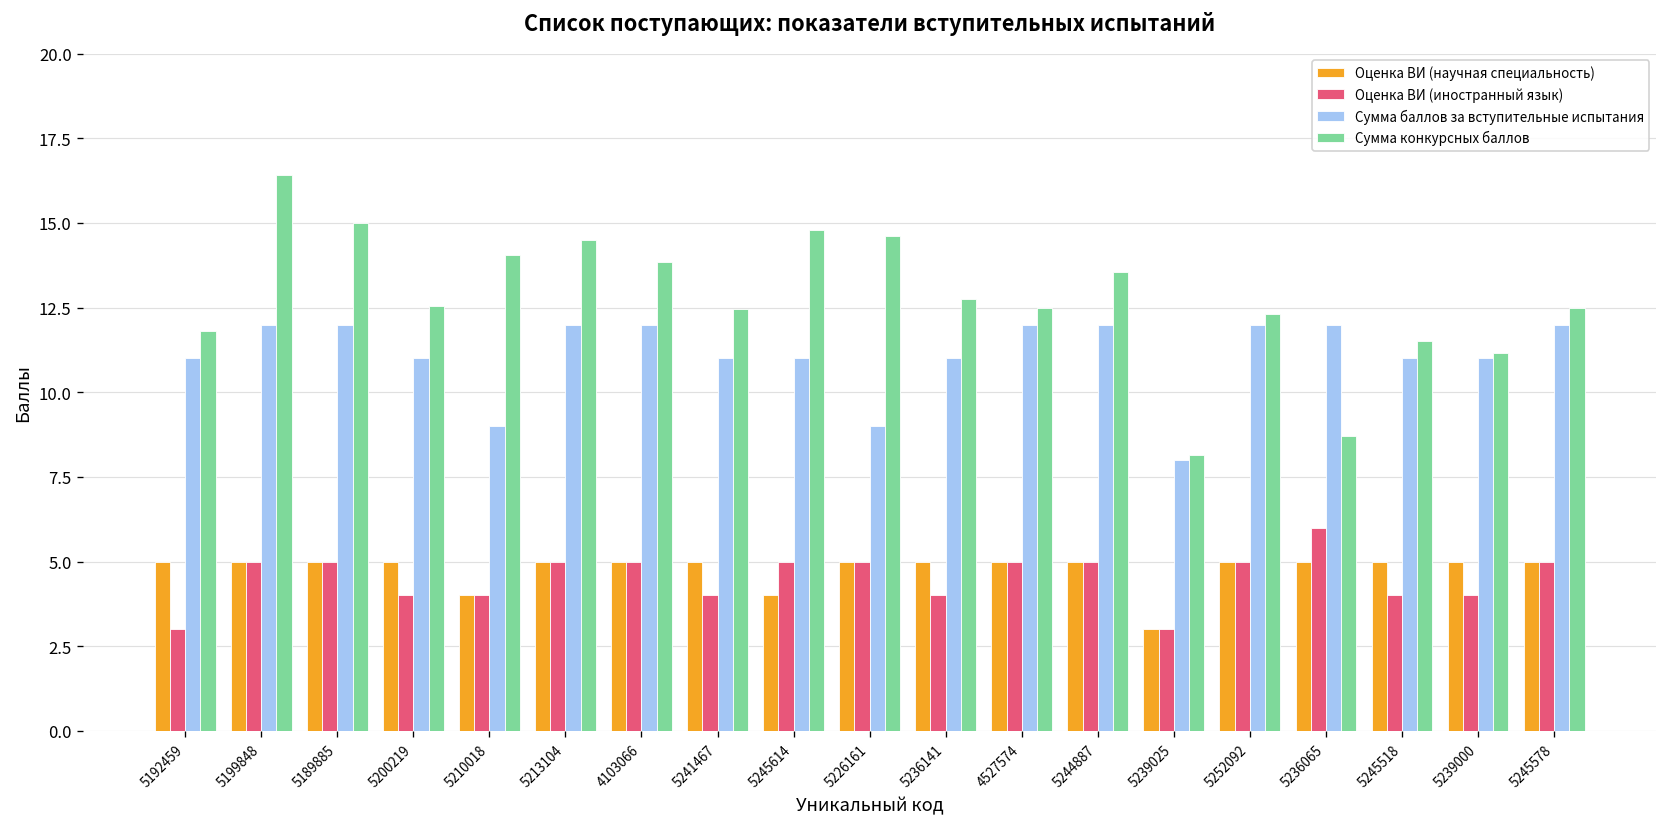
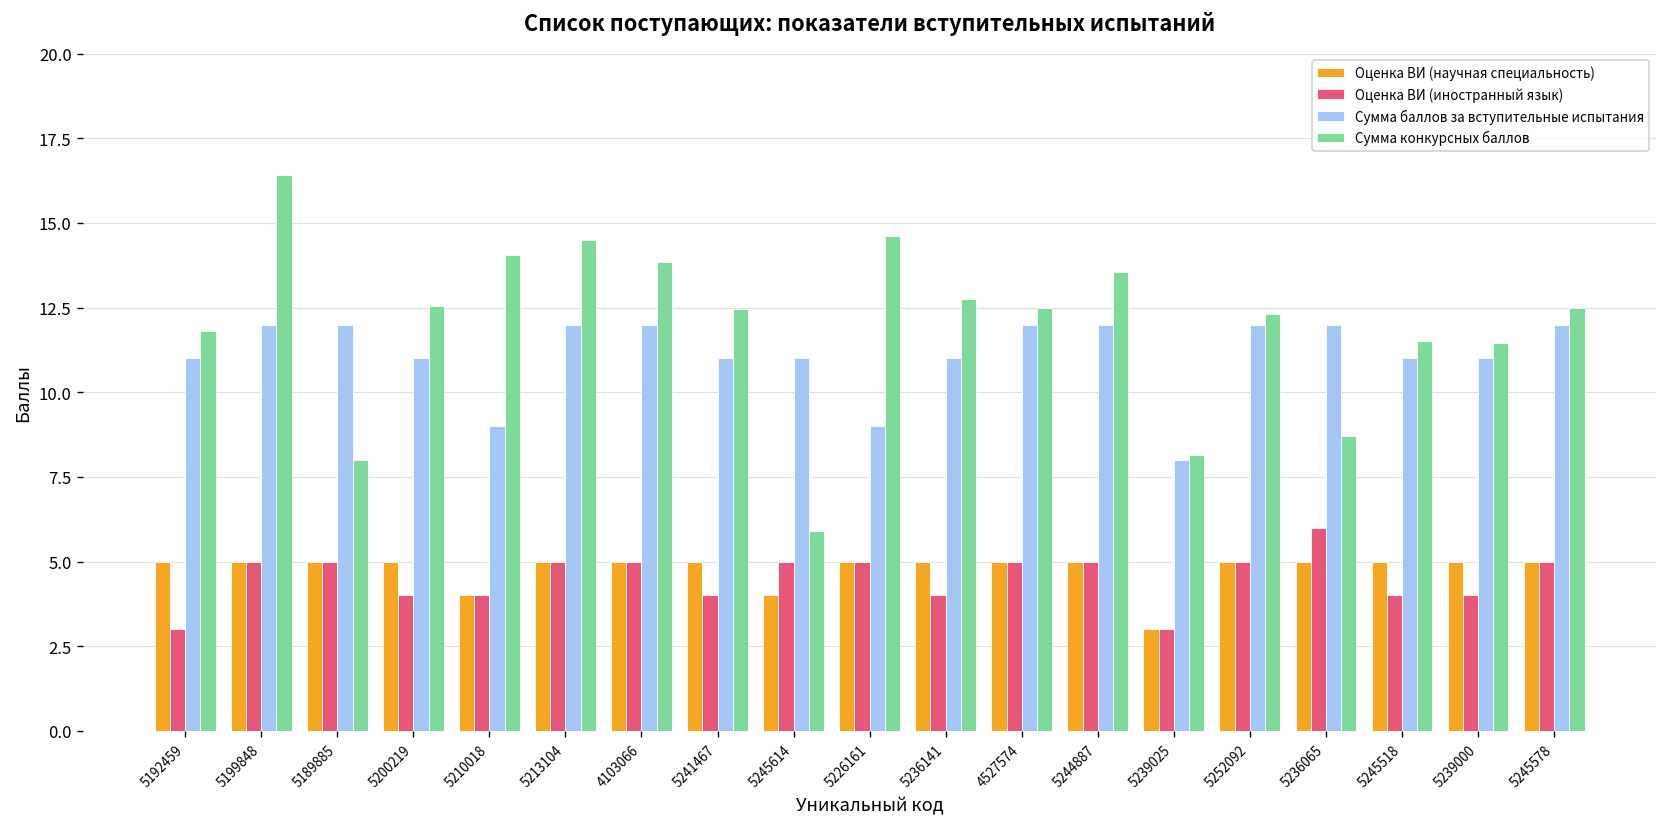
Сумма конкурсных баллов, 5189885: 15 -> 8
Сумма конкурсных баллов, 5245614: 14.8 -> 5.9
Сумма конкурсных баллов, 5239000: 11.2 -> 11.5
